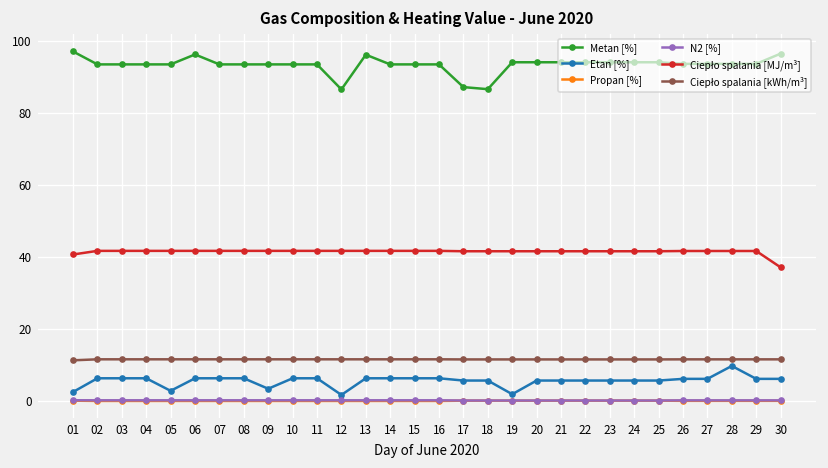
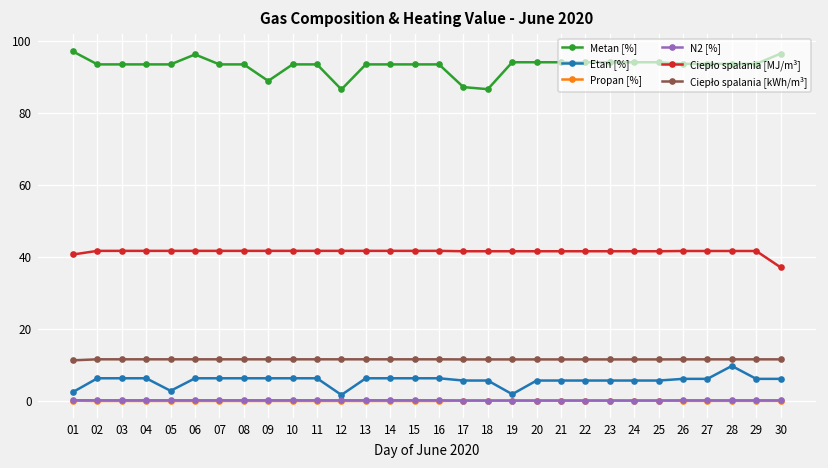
Metan [%], 09: 93 -> 89
Etan [%], 09: 3 -> 6
Metan [%], 13: 96 -> 93
